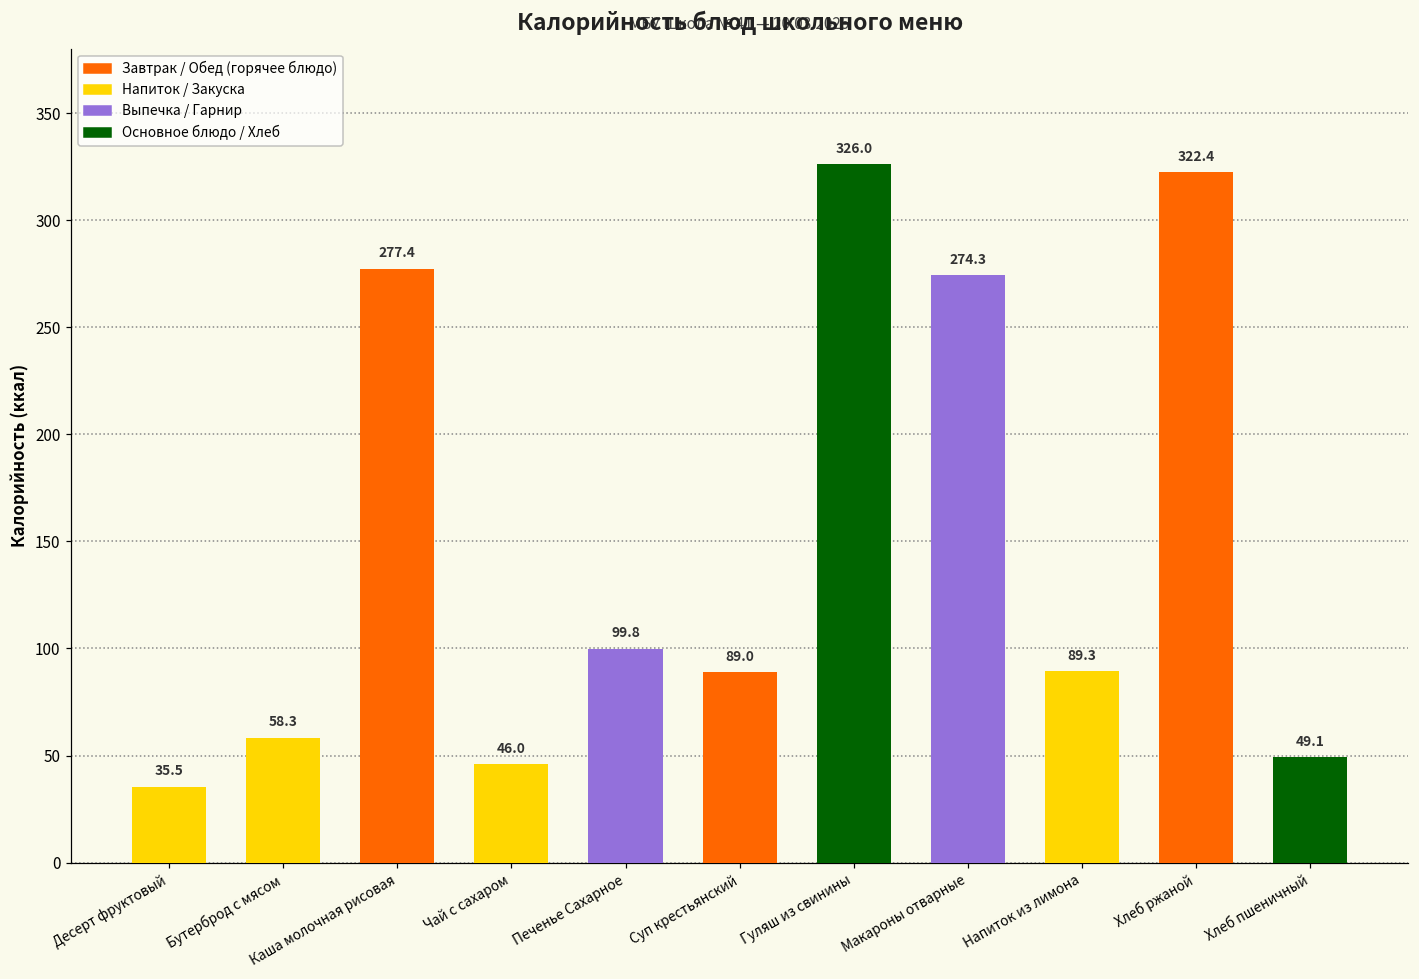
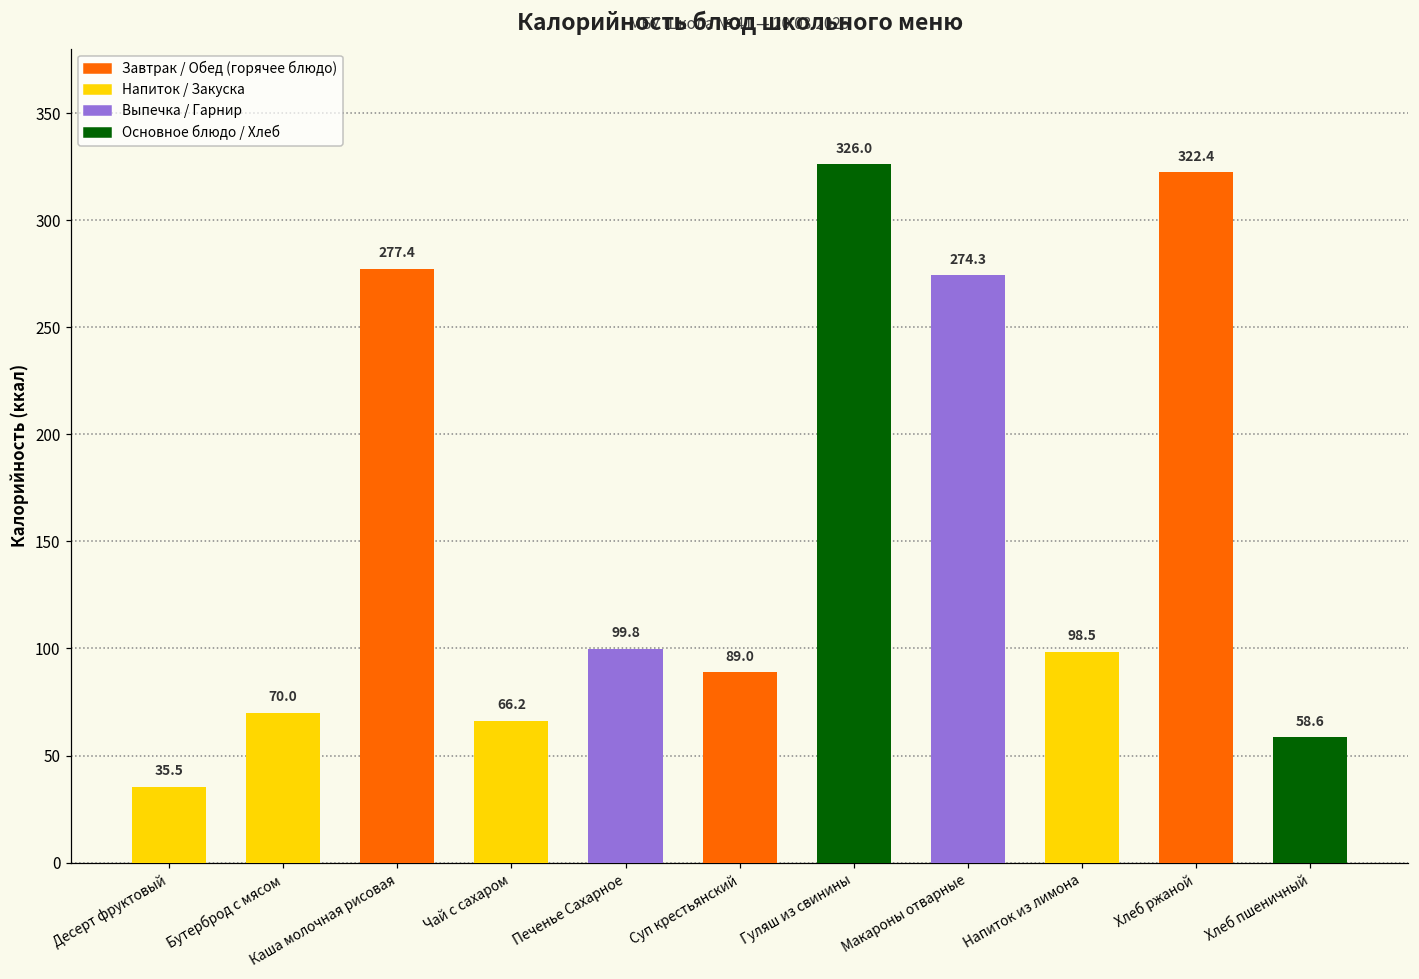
Бутерброд с мясом: 58.3 -> 70.0
Чай с сахаром: 46.0 -> 66.2
Напиток из лимона: 89.3 -> 98.5
Хлеб пшеничный: 49.1 -> 58.6
